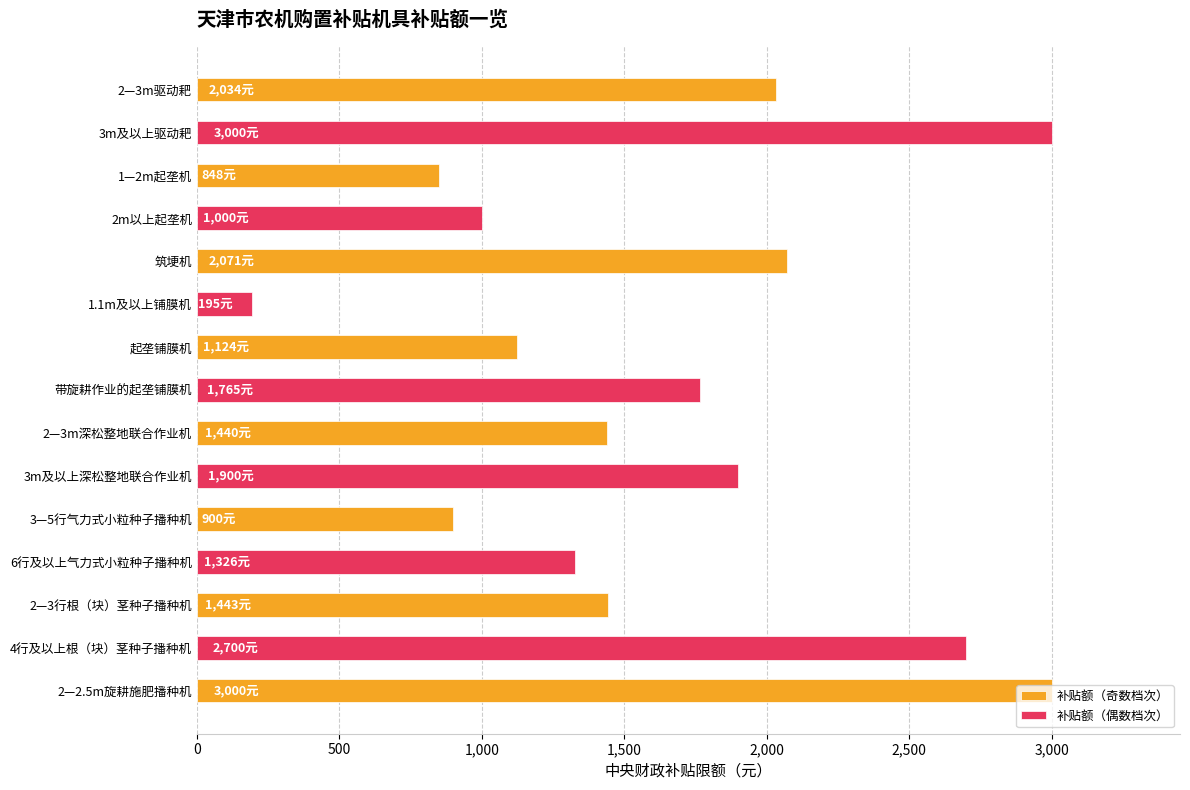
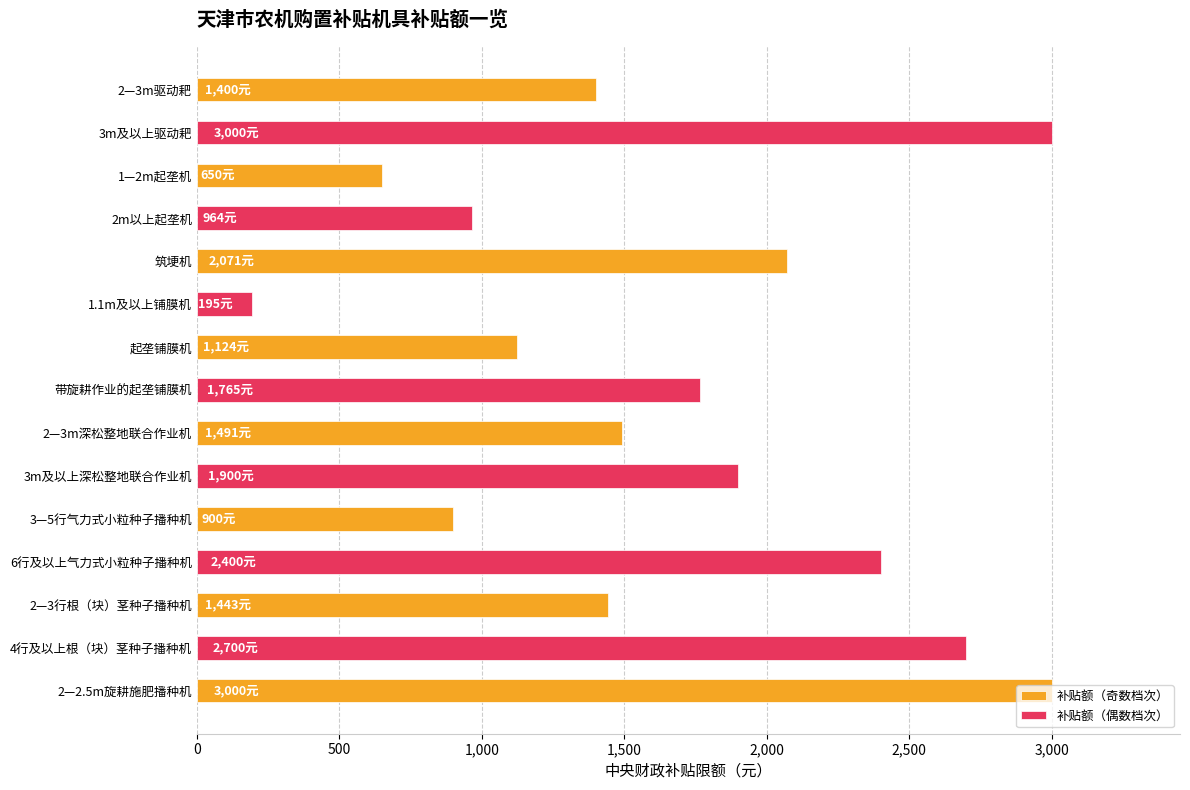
补贴额（奇数档次）, 2—3m驱动耙: 2,034元 -> 1,400元
补贴额（奇数档次）, 1—2m起垄机: 848元 -> 650元
补贴额（偶数档次）, 2m以上起垄机: 1,000元 -> 964元
补贴额（奇数档次）, 2—3m深松整地联合作业机: 1,440元 -> 1,491元
补贴额（偶数档次）, 6行及以上气力式小粒种子播种机: 1,326元 -> 2,400元
